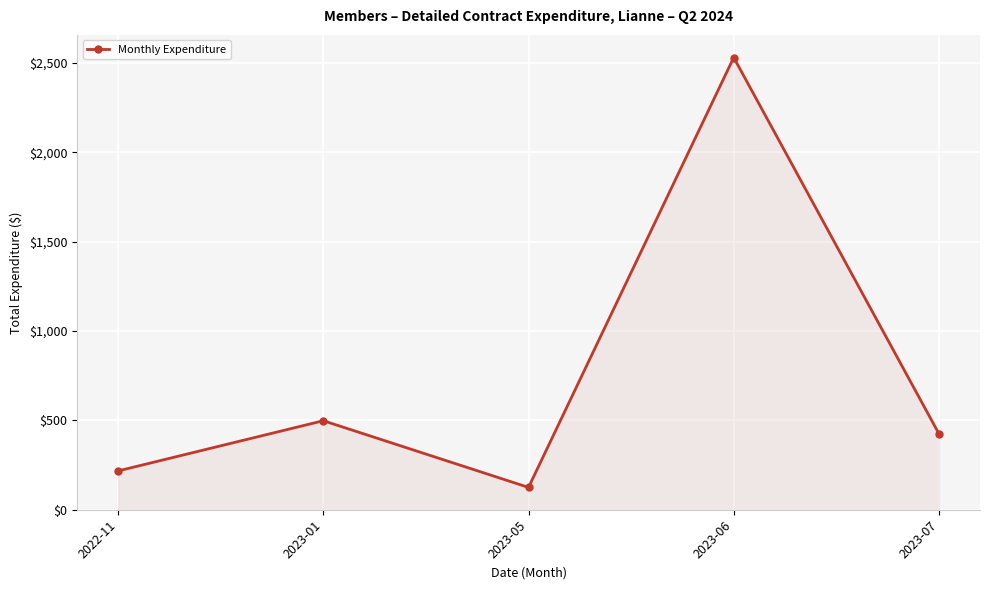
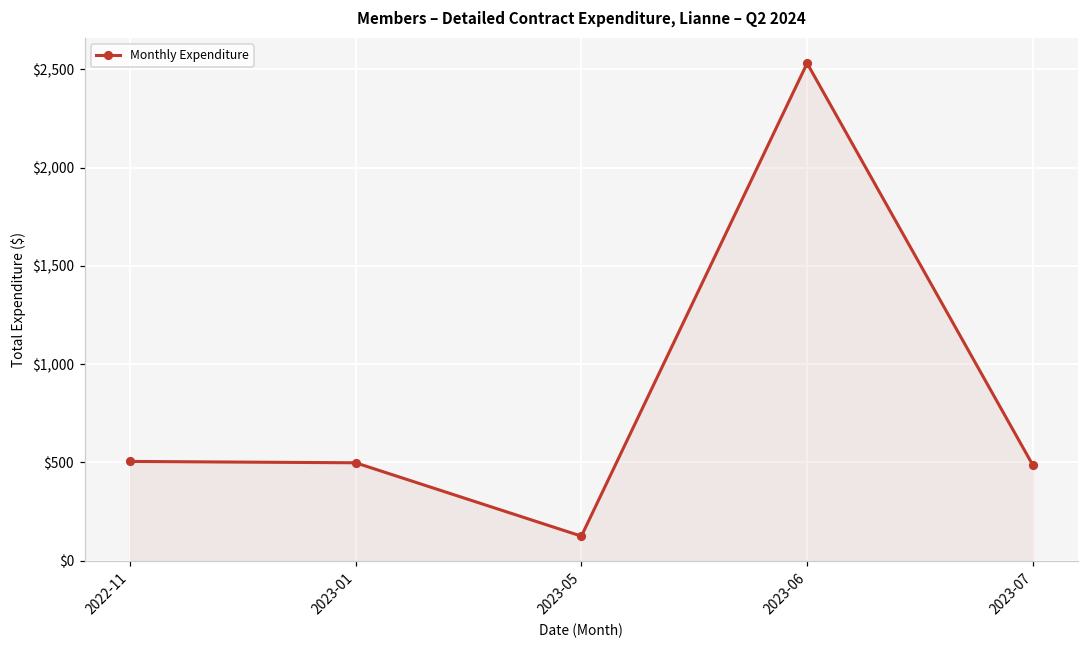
2022-11: $220 -> $510
2023-07: $430 -> $490
